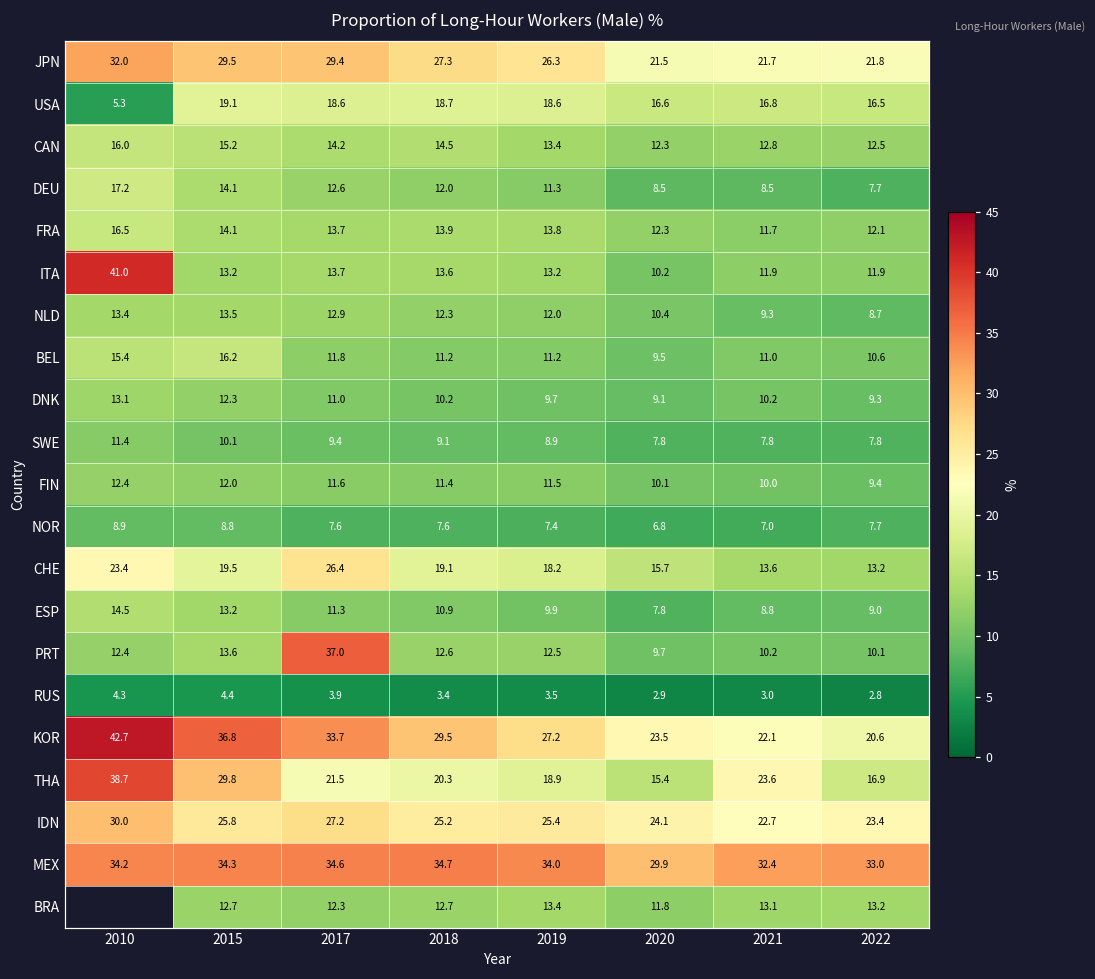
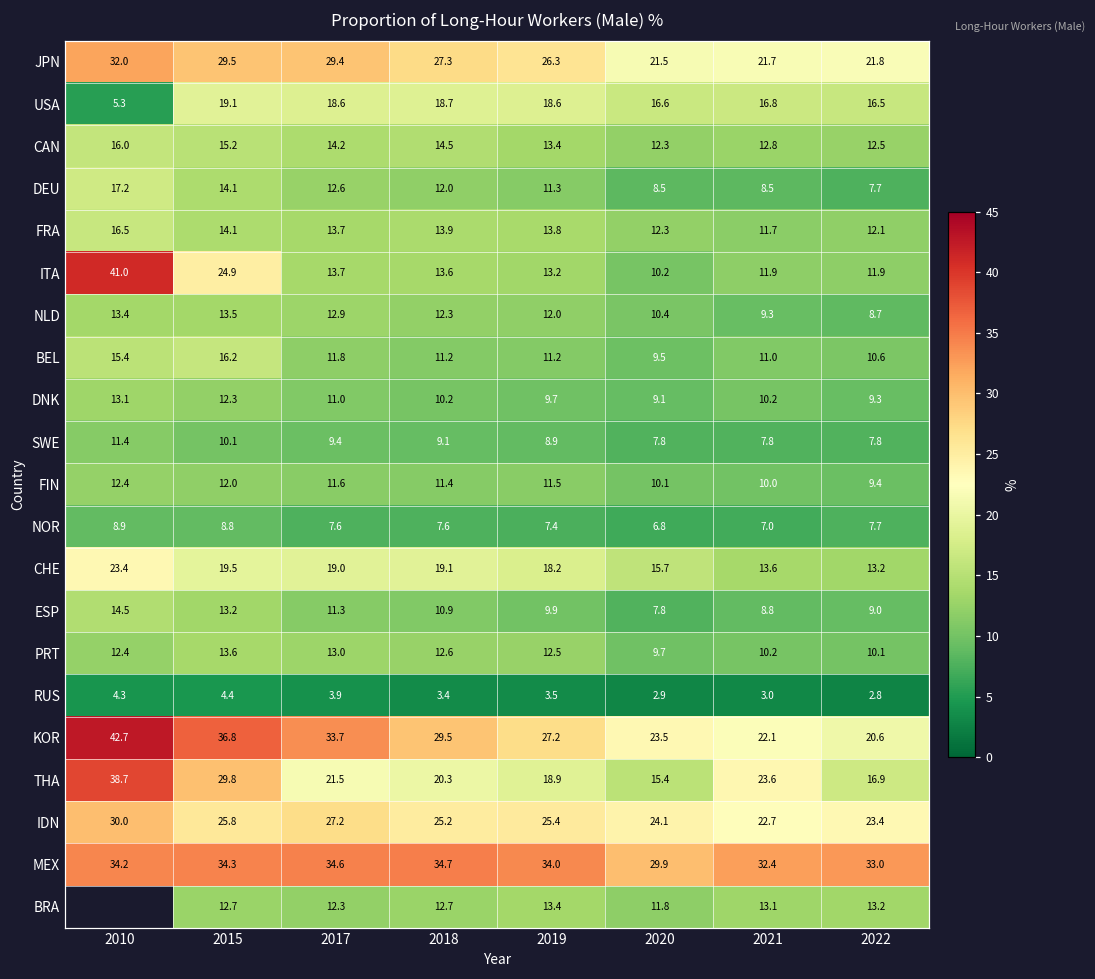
ITA, 2015: 13.2 -> 24.9
CHE, 2017: 26.4 -> 19.0
PRT, 2017: 37.0 -> 13.0
